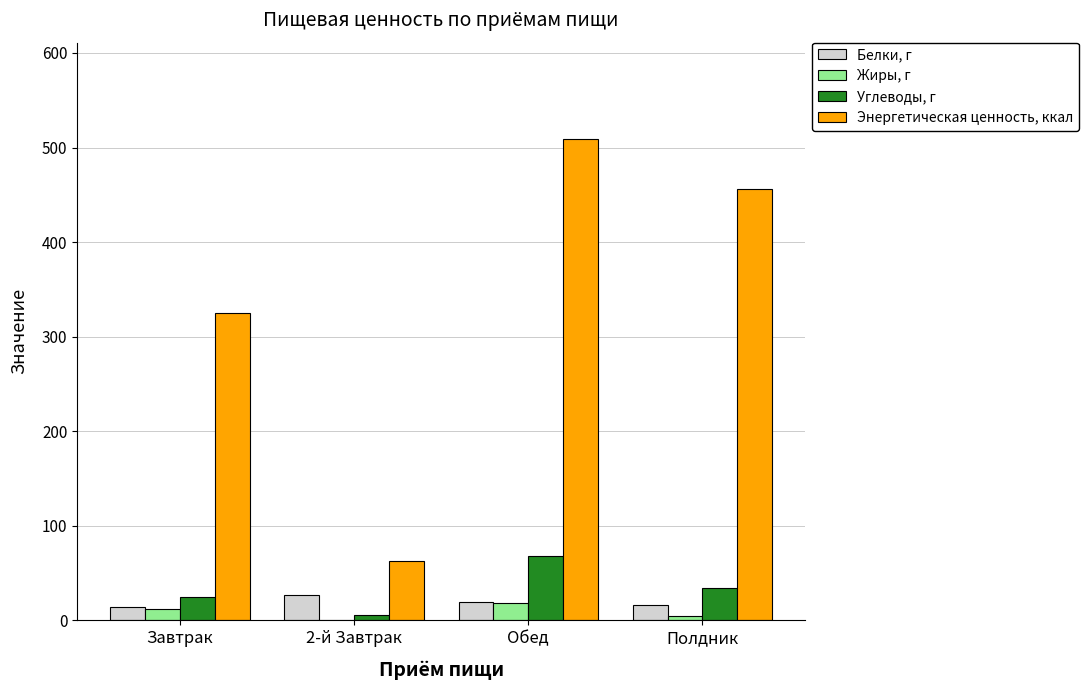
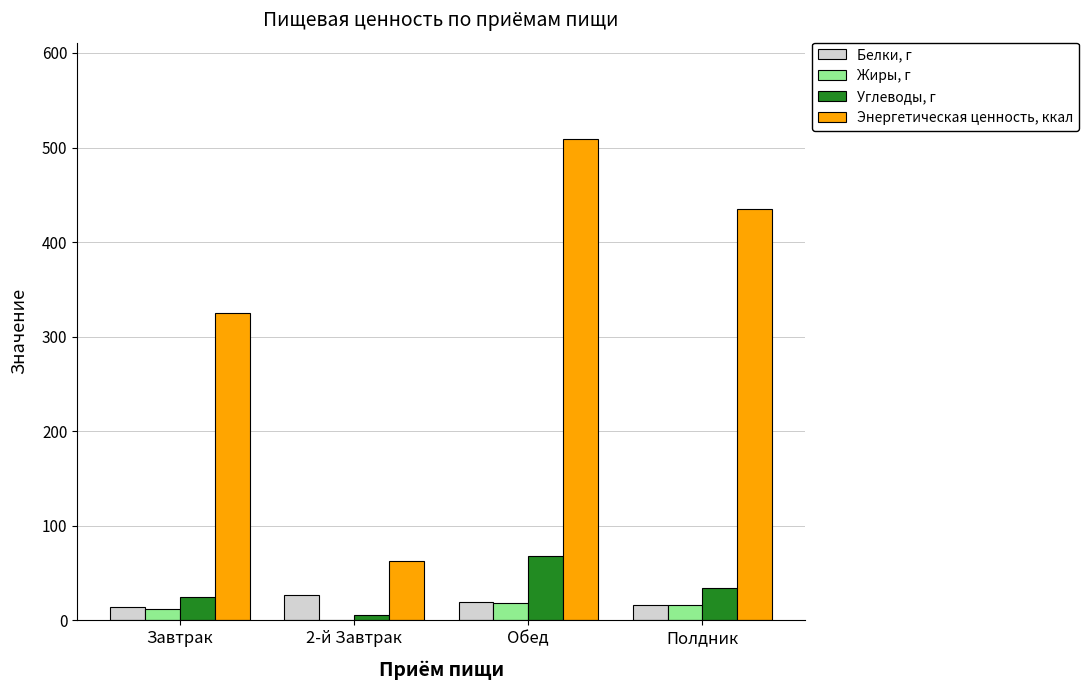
Жиры, г, Полдник: 0 -> 20
Энергетическая ценность, ккал, Полдник: 460 -> 440
